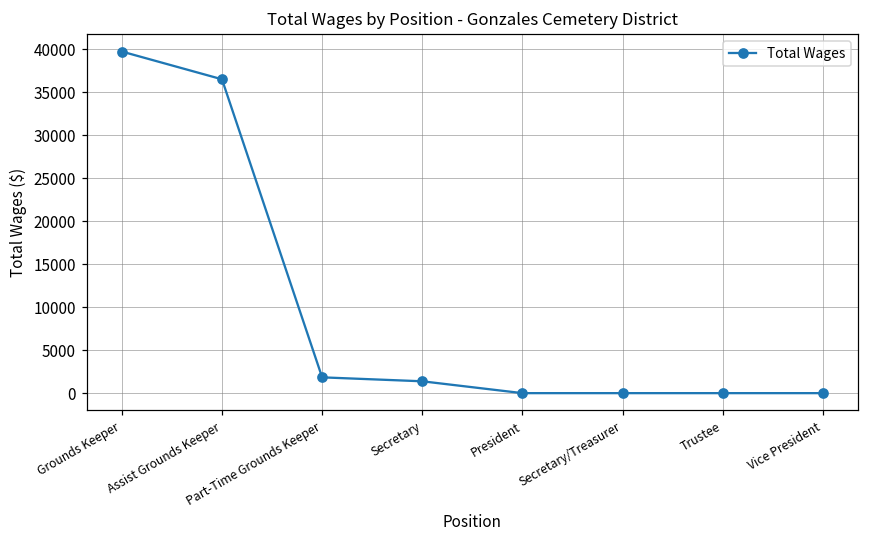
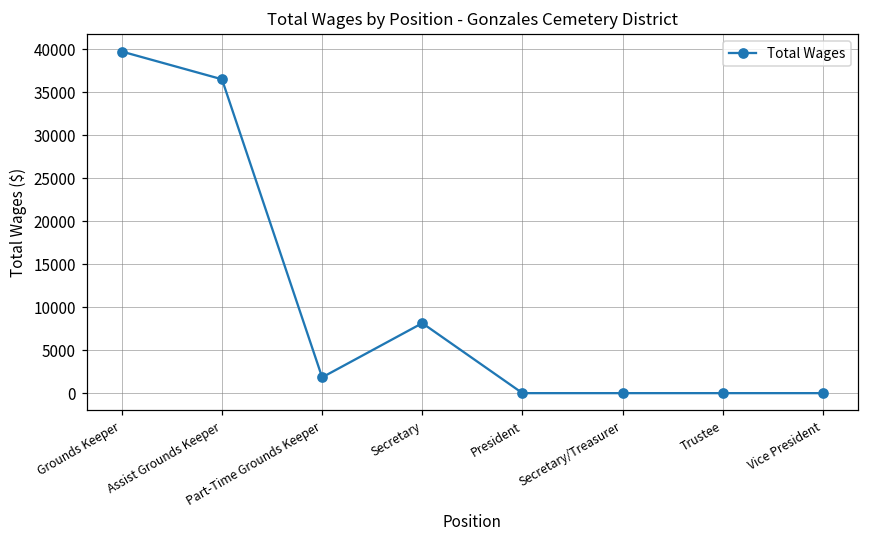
Secretary: 1000 -> 8000
